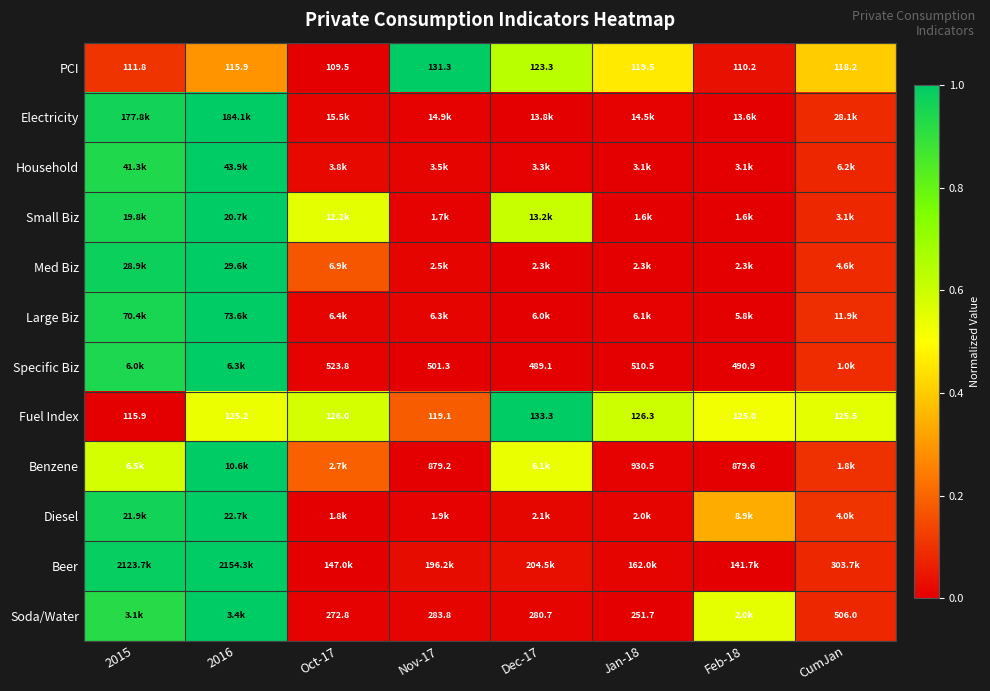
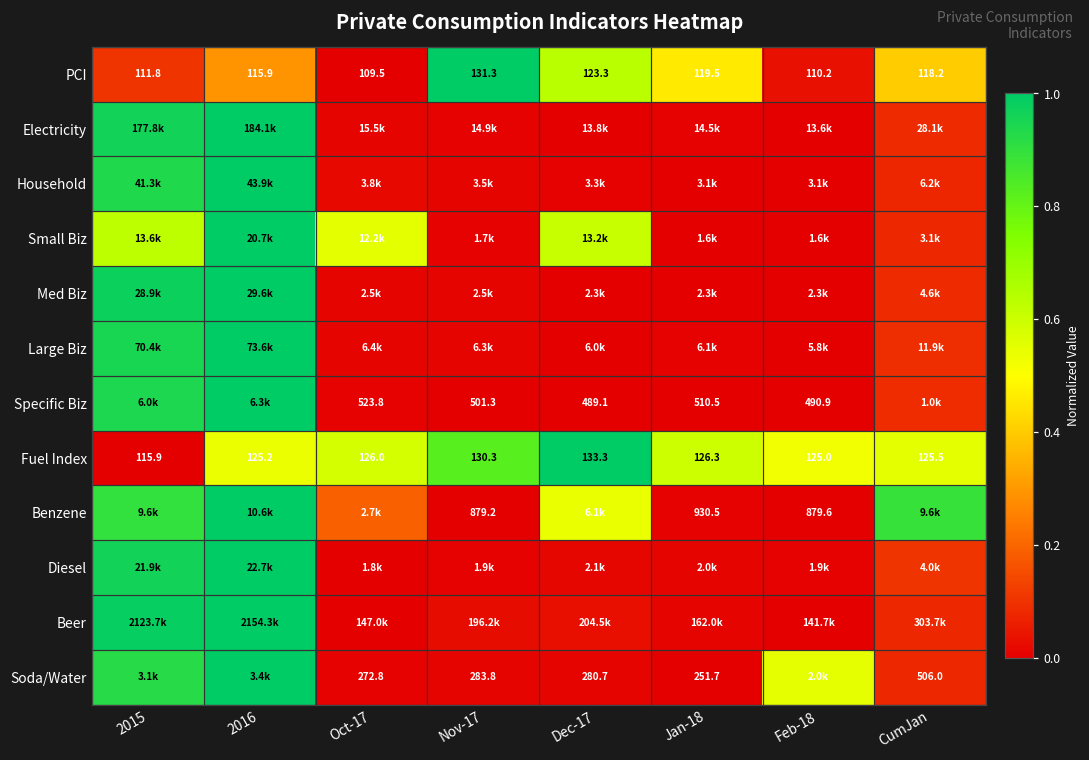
Small Biz, 2015: 19.8k -> 13.6k
Med Biz, Oct-17: 6.9k -> 2.5k
Fuel Index, Nov-17: 119.1 -> 130.3
Benzene, 2015: 6.5k -> 9.6k
Benzene, CumJan: 1.8k -> 9.6k
Diesel, Feb-18: 8.9k -> 1.9k
